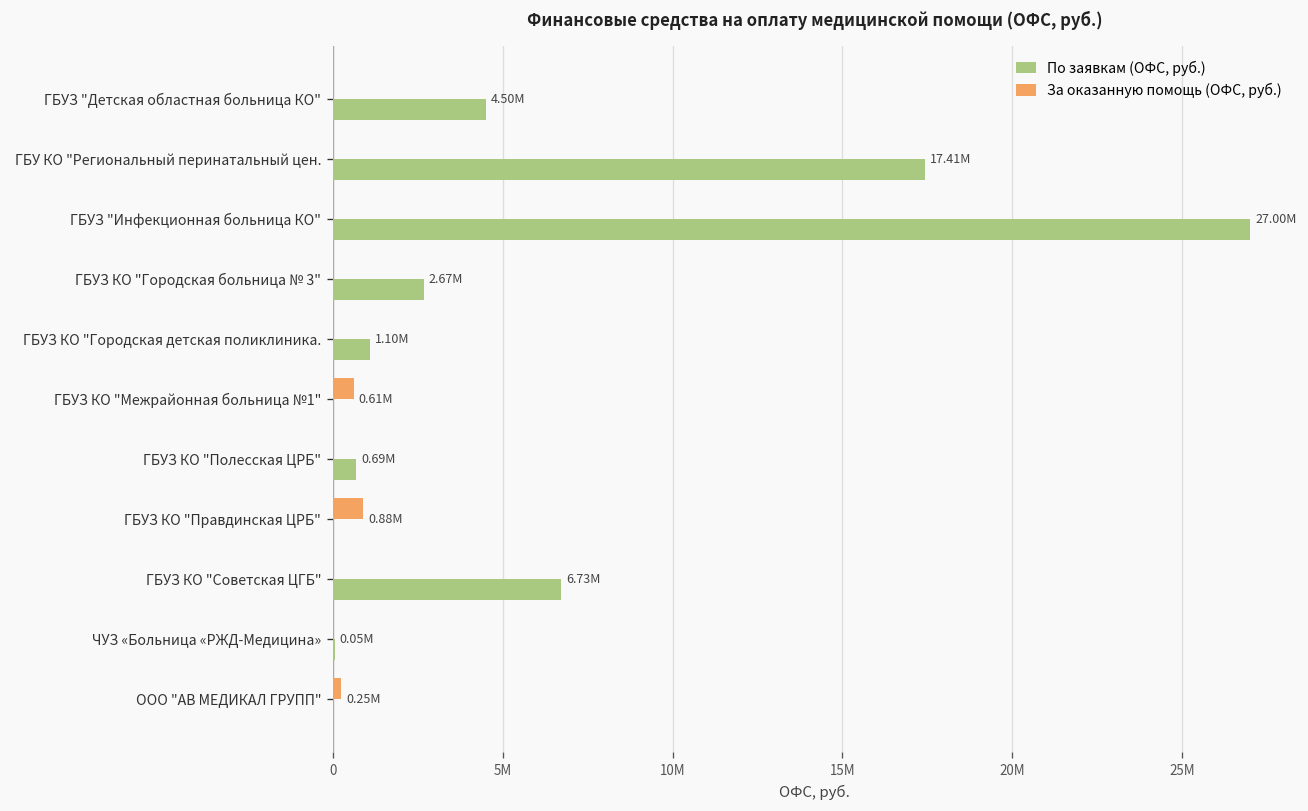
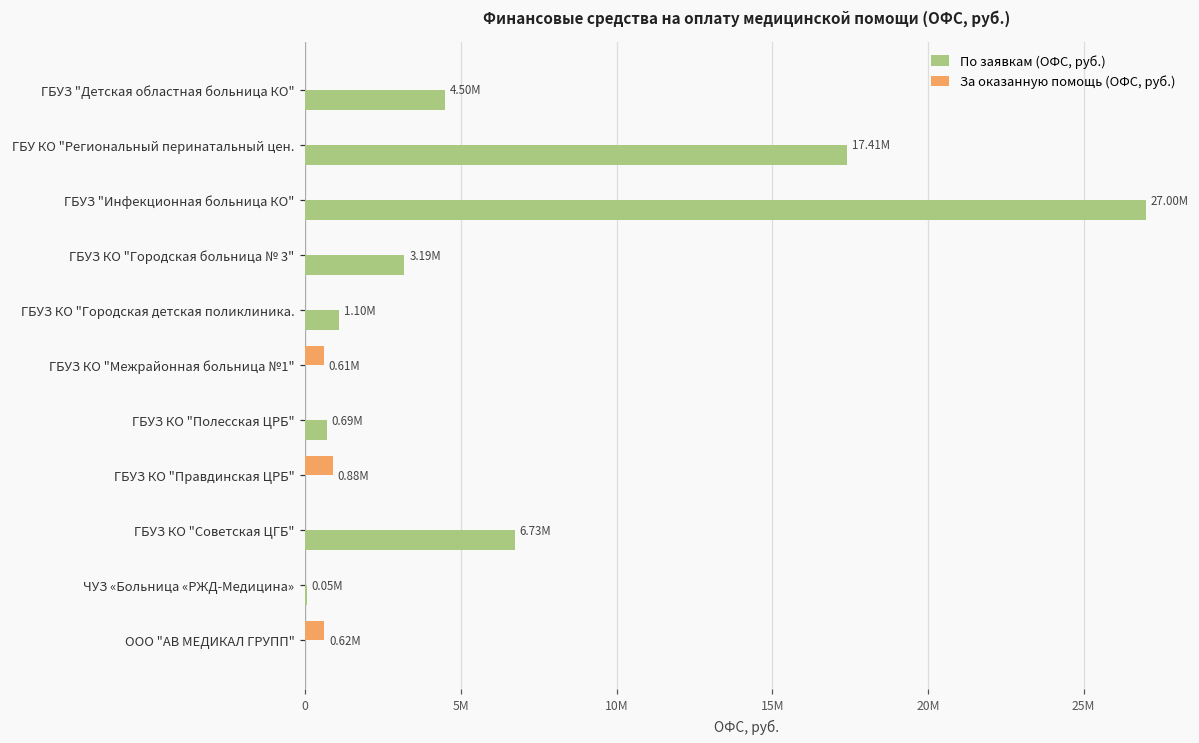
По заявкам (ОФС, руб.), ГБУЗ КО "Городская больница № 3": 2.67M -> 3.19M
За оказанную помощь (ОФС, руб.), ООО "АВ МЕДИКАЛ ГРУПП": 0.25M -> 0.62M
